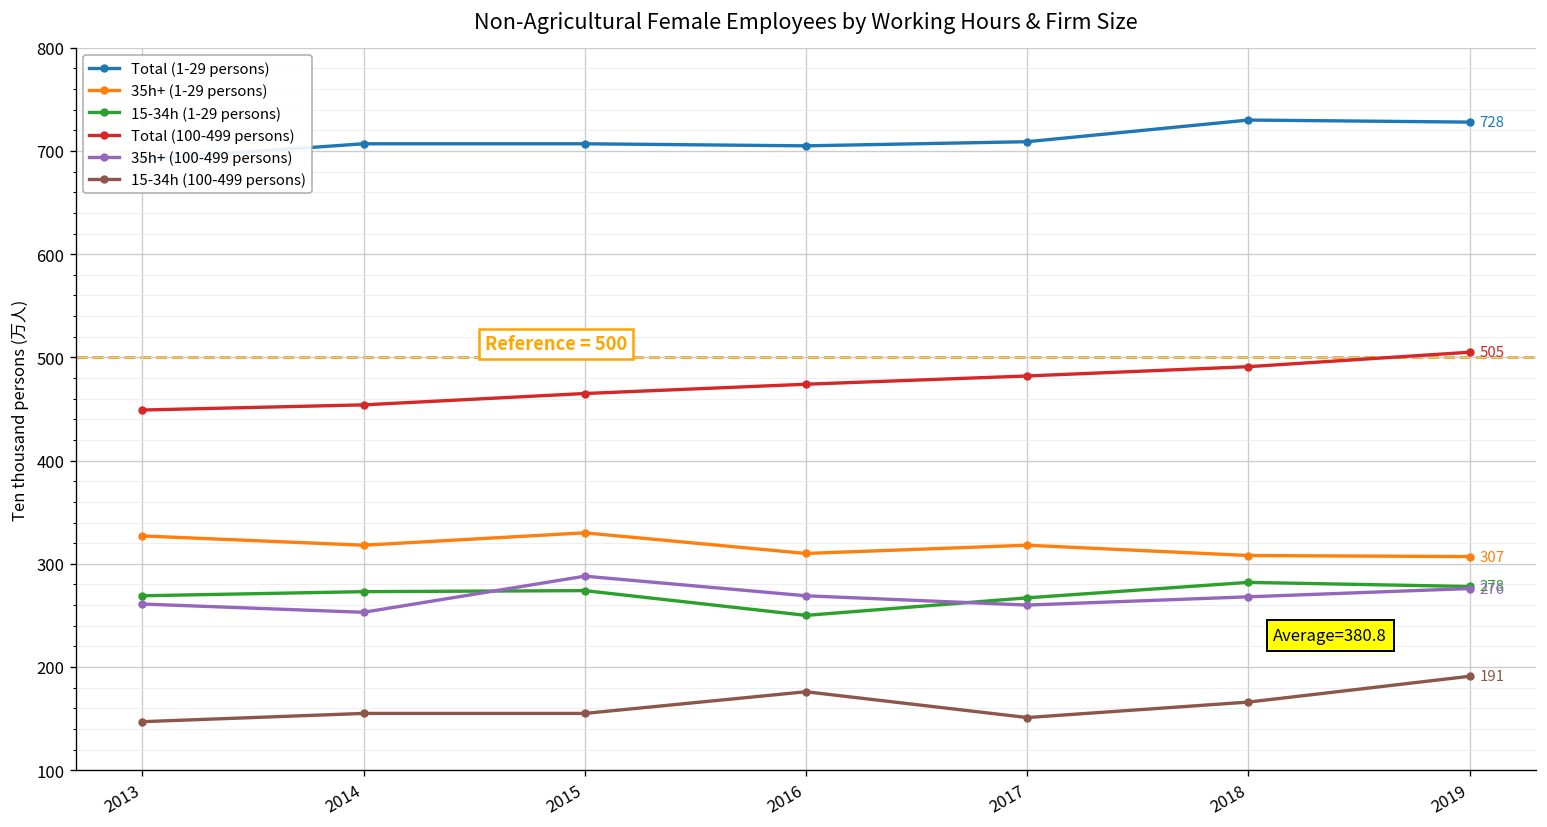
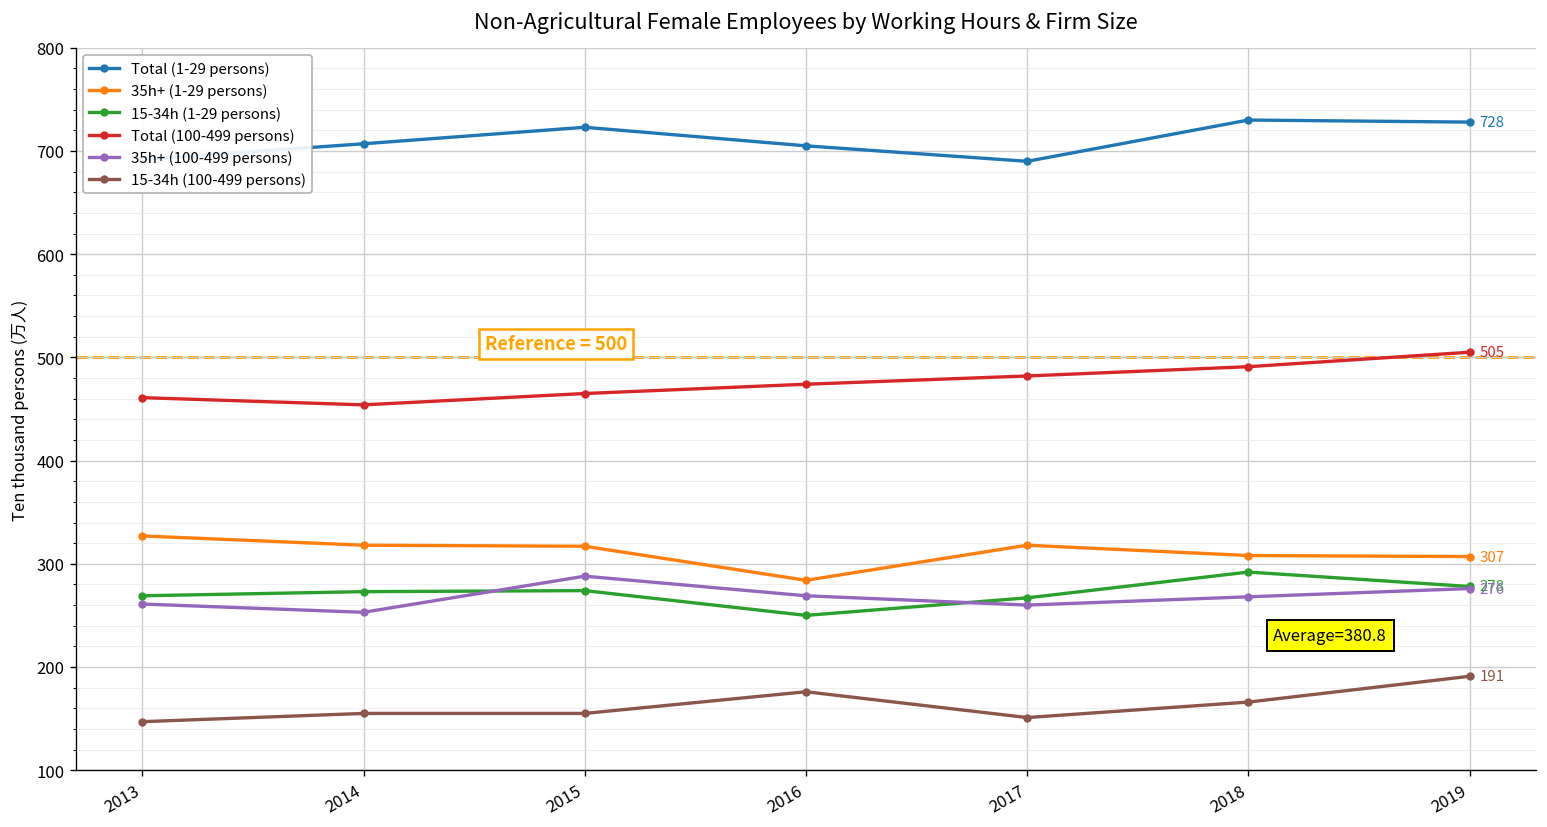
Total (100-499 persons), 2013: 450 -> 460
Total (1-29 persons), 2015: 710 -> 720
35h+ (1-29 persons), 2015: 330 -> 320
35h+ (1-29 persons), 2016: 310 -> 280
Total (1-29 persons), 2017: 710 -> 690
15-34h (1-29 persons), 2018: 280 -> 290
